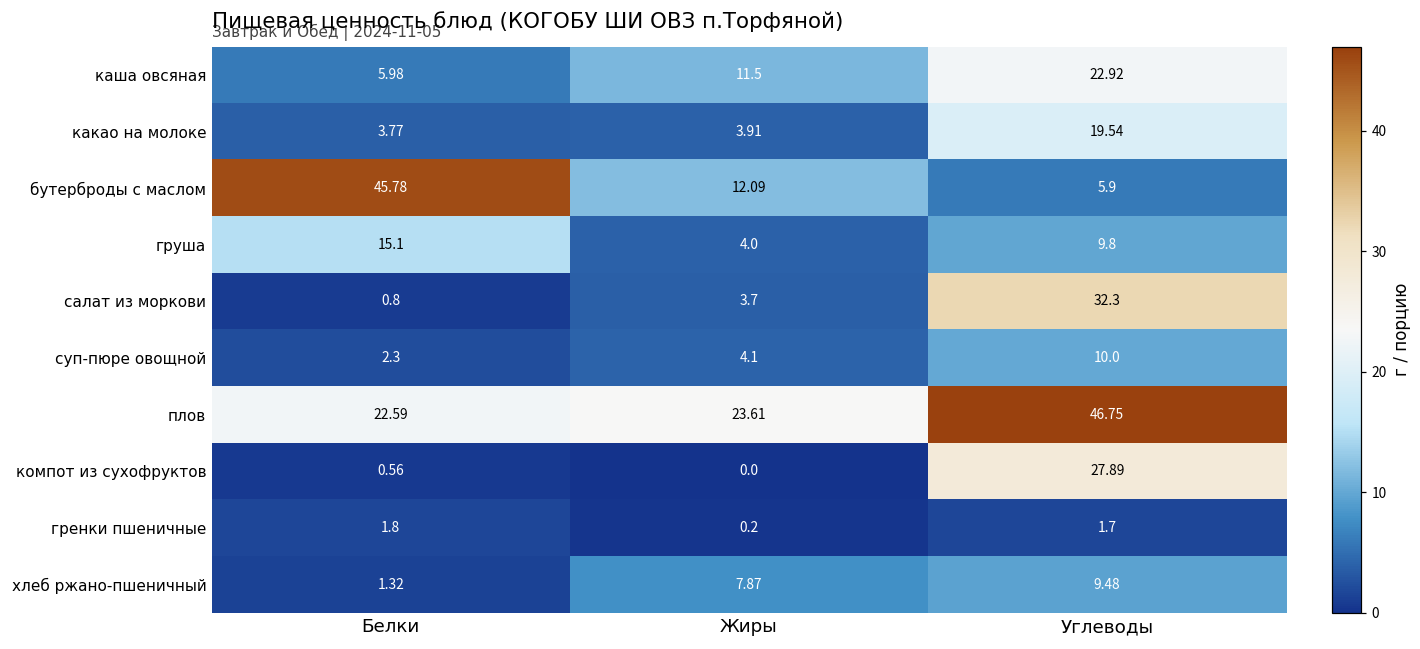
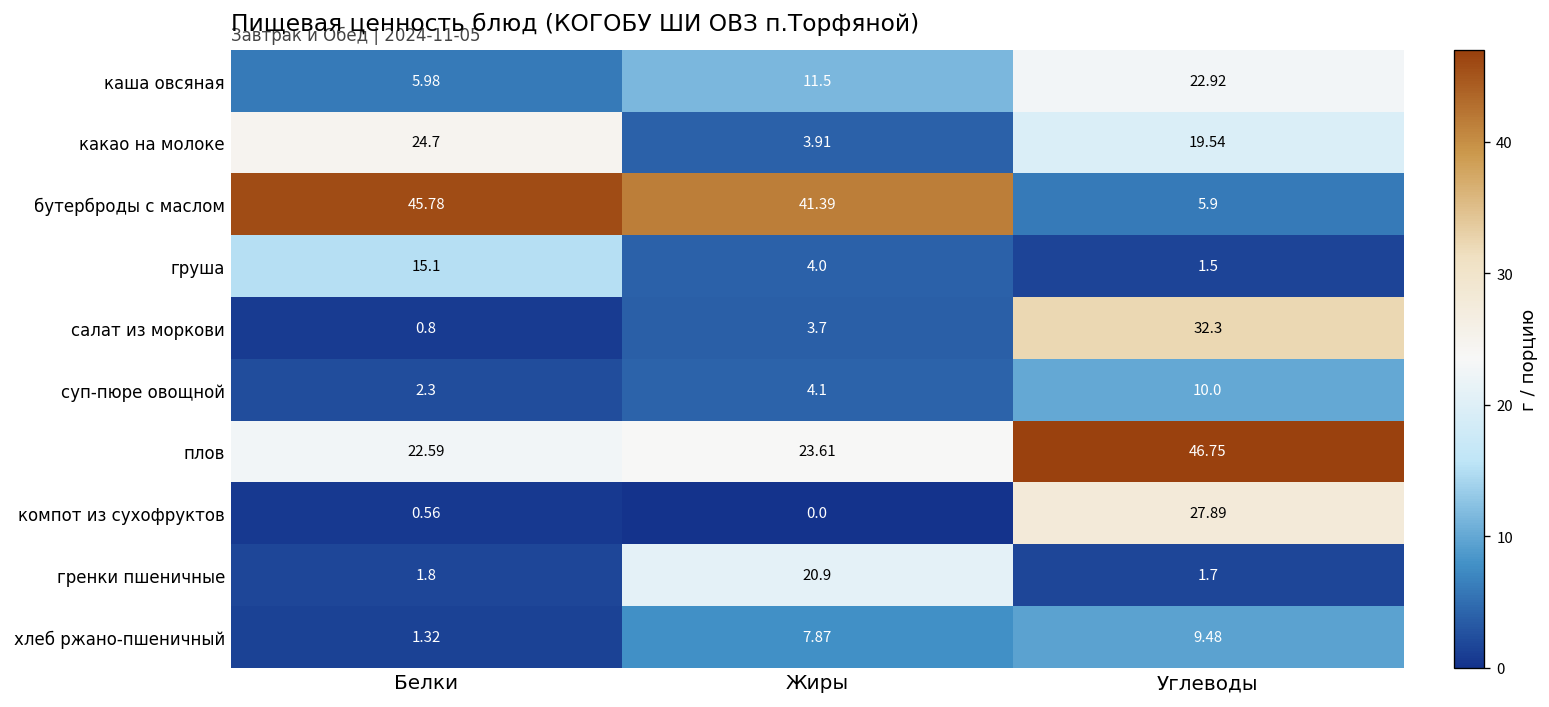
какао на молоке, Белки: 3.77 -> 24.7
бутерброды с маслом, Жиры: 12.09 -> 41.39
груша, Углеводы: 9.8 -> 1.5
гренки пшеничные, Жиры: 0.2 -> 20.9
